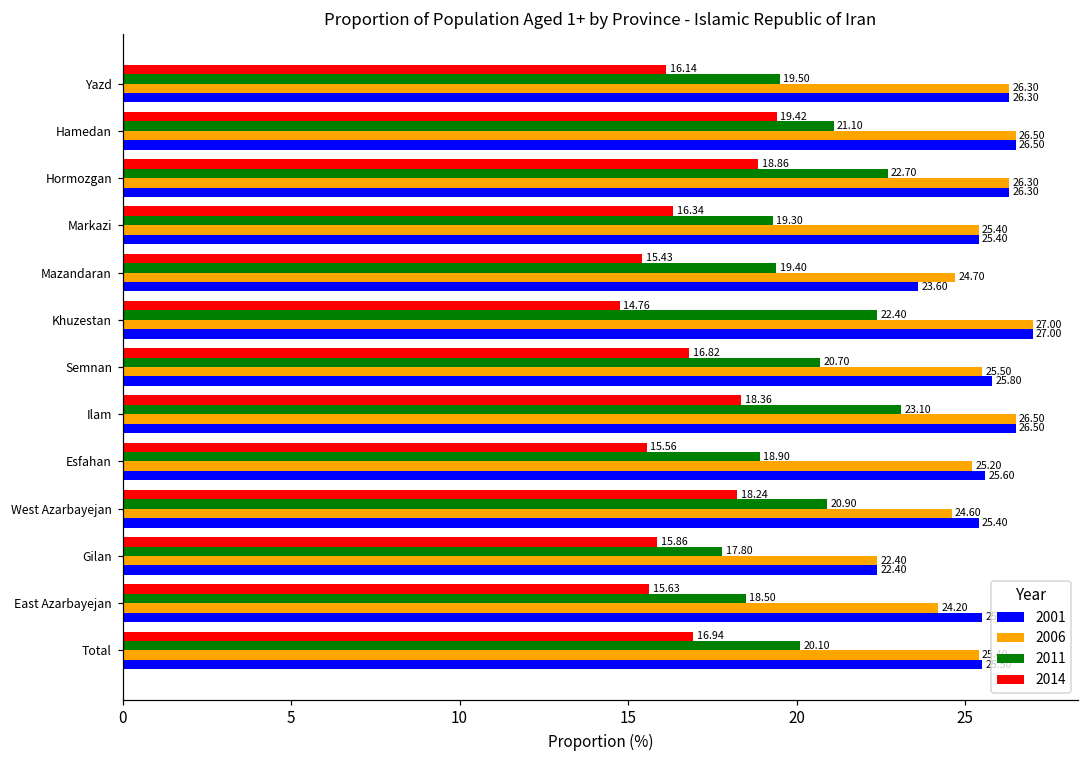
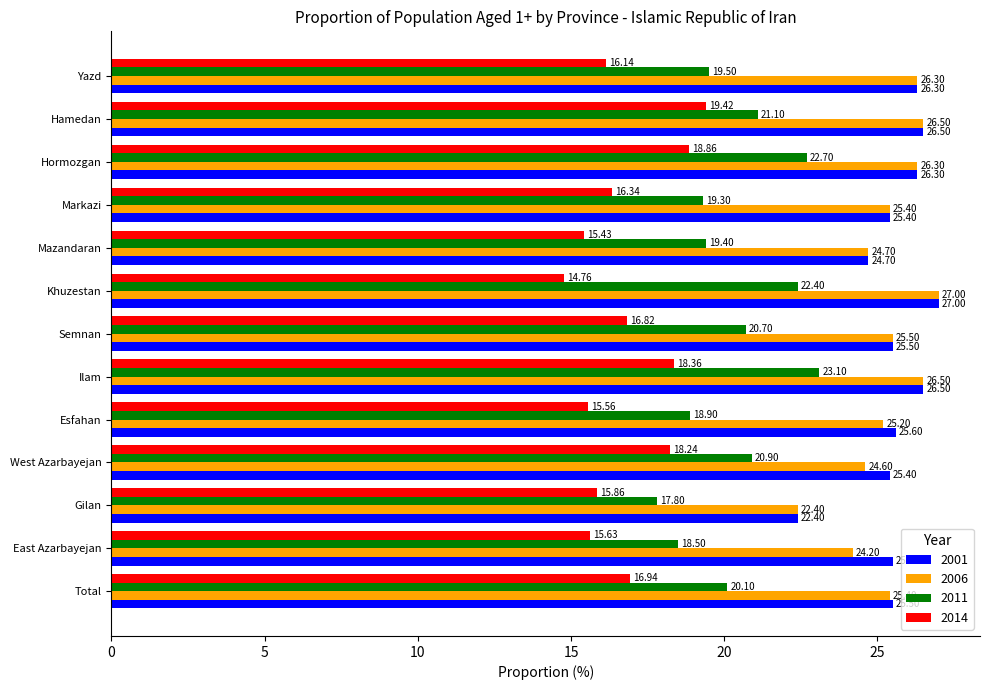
2001, Mazandaran: 23.60 -> 24.70
2001, Semnan: 25.80 -> 25.50
